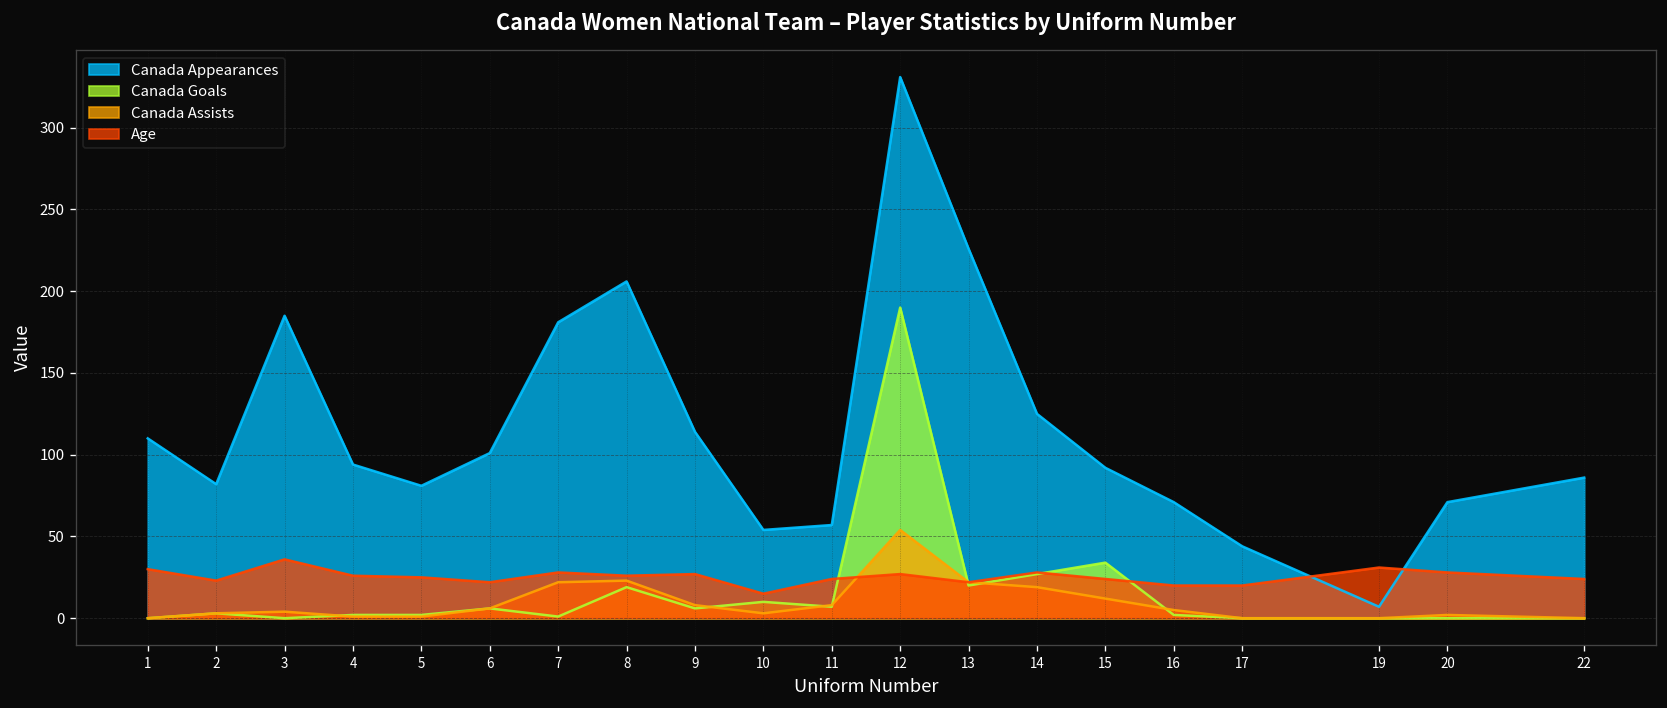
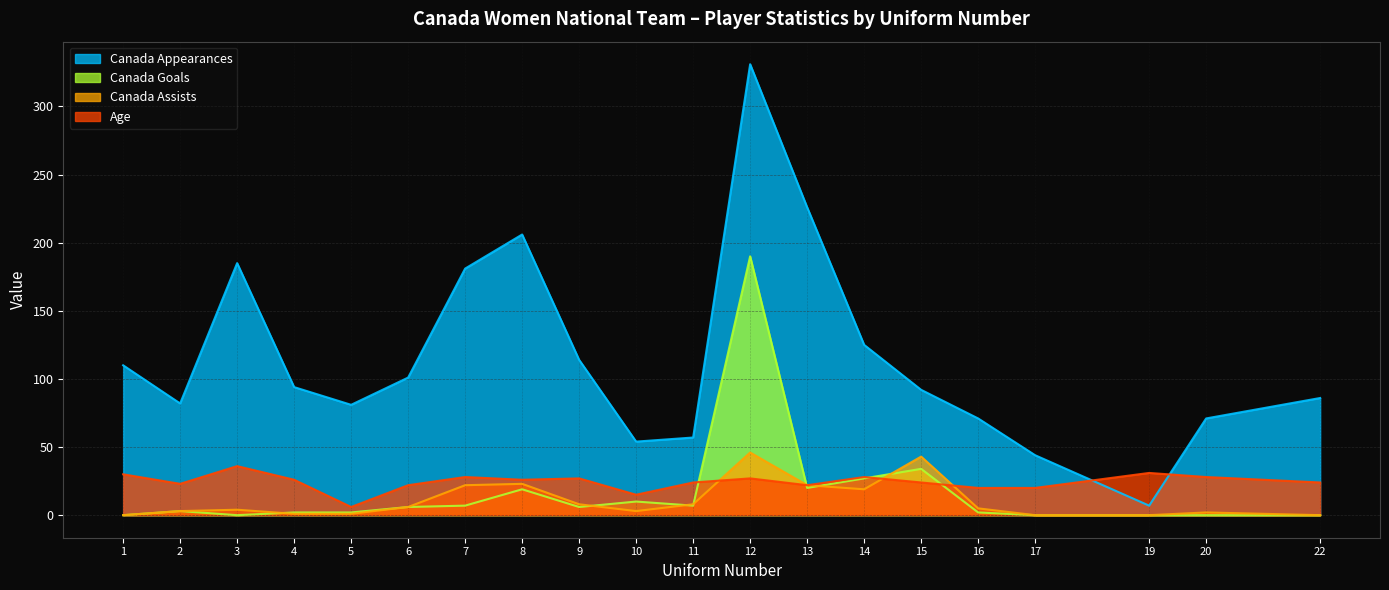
Age, 5: 25 -> 6
Canada Goals, 7: 1 -> 7
Canada Assists, 12: 54 -> 46
Canada Assists, 15: 12 -> 43
